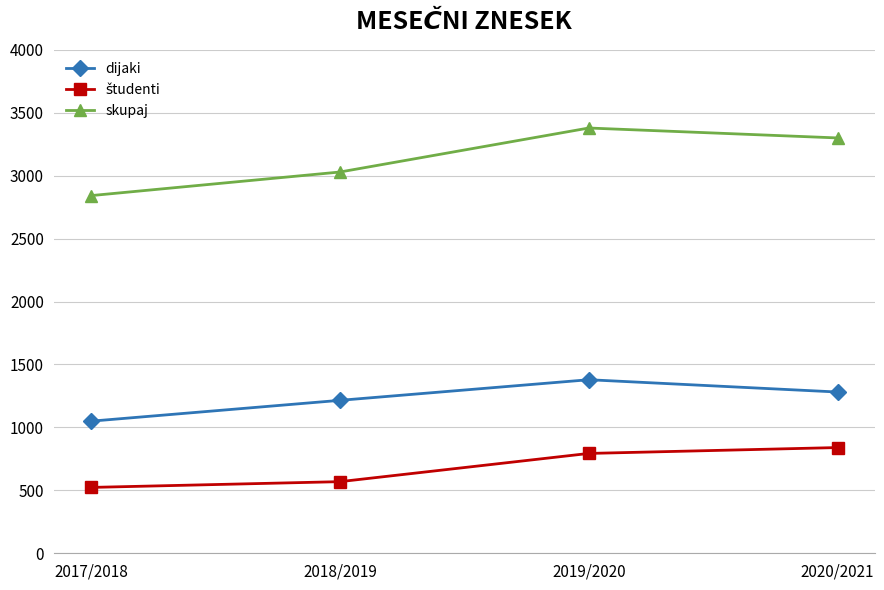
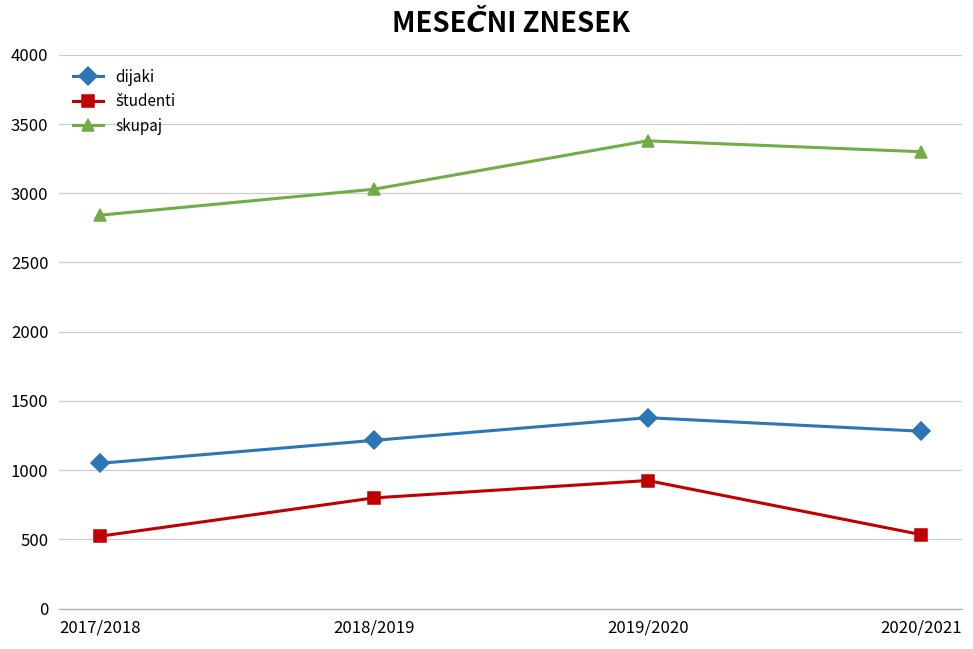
študenti, 2018/2019: 570 -> 800
študenti, 2019/2020: 790 -> 930
študenti, 2020/2021: 840 -> 530
